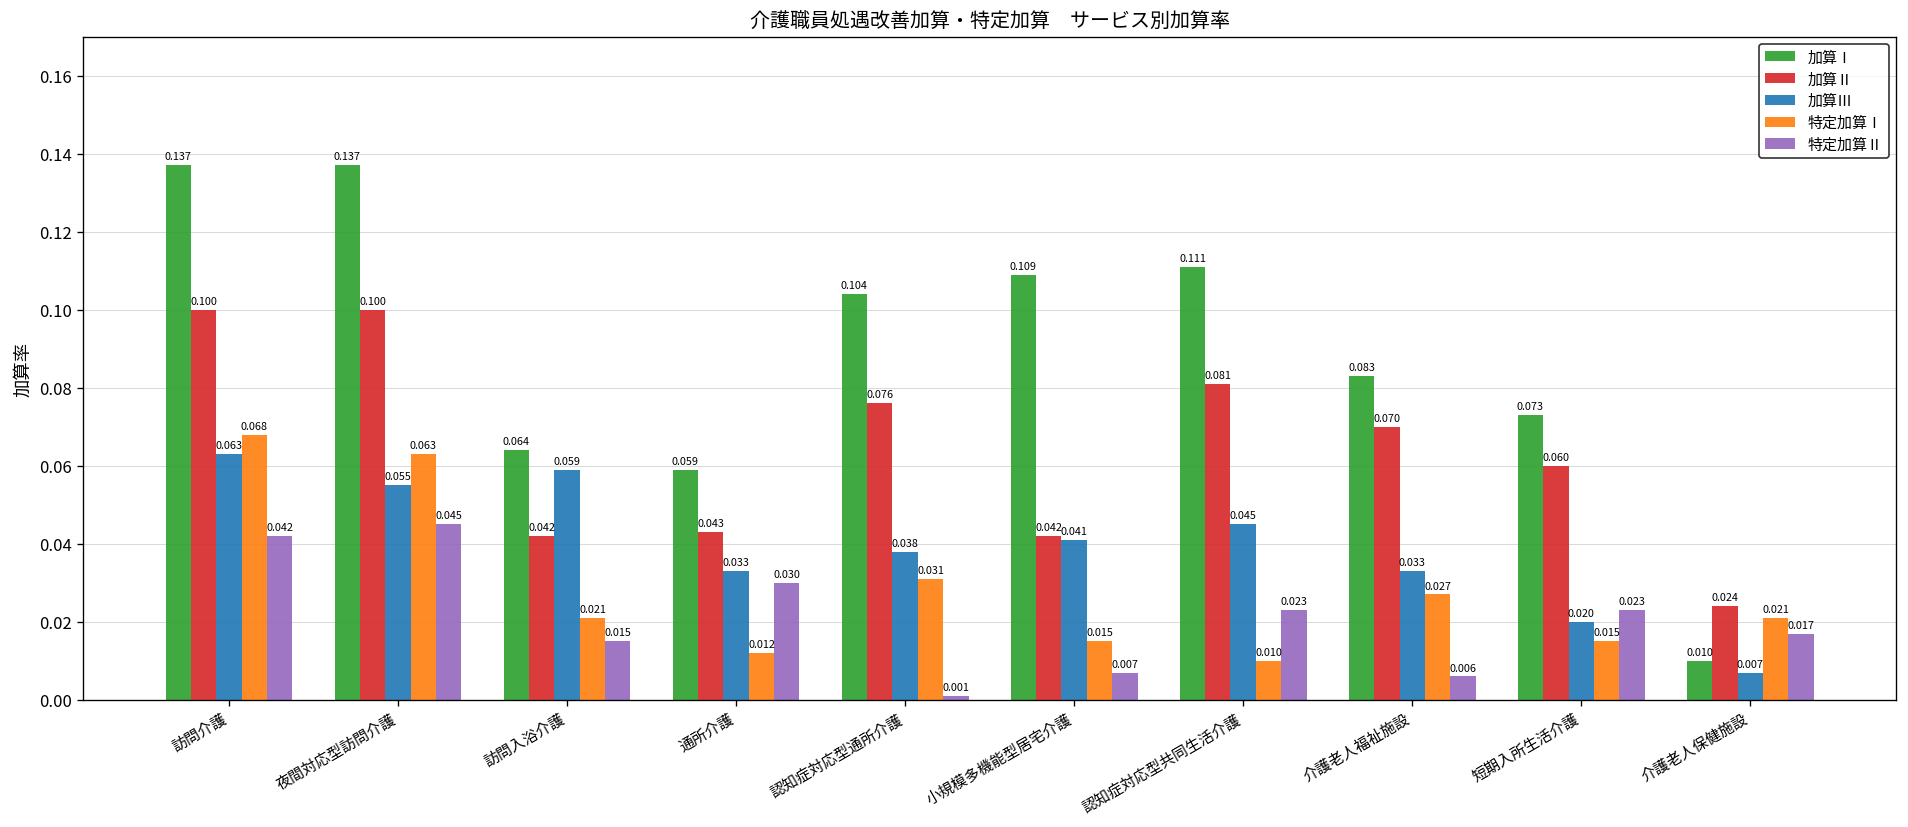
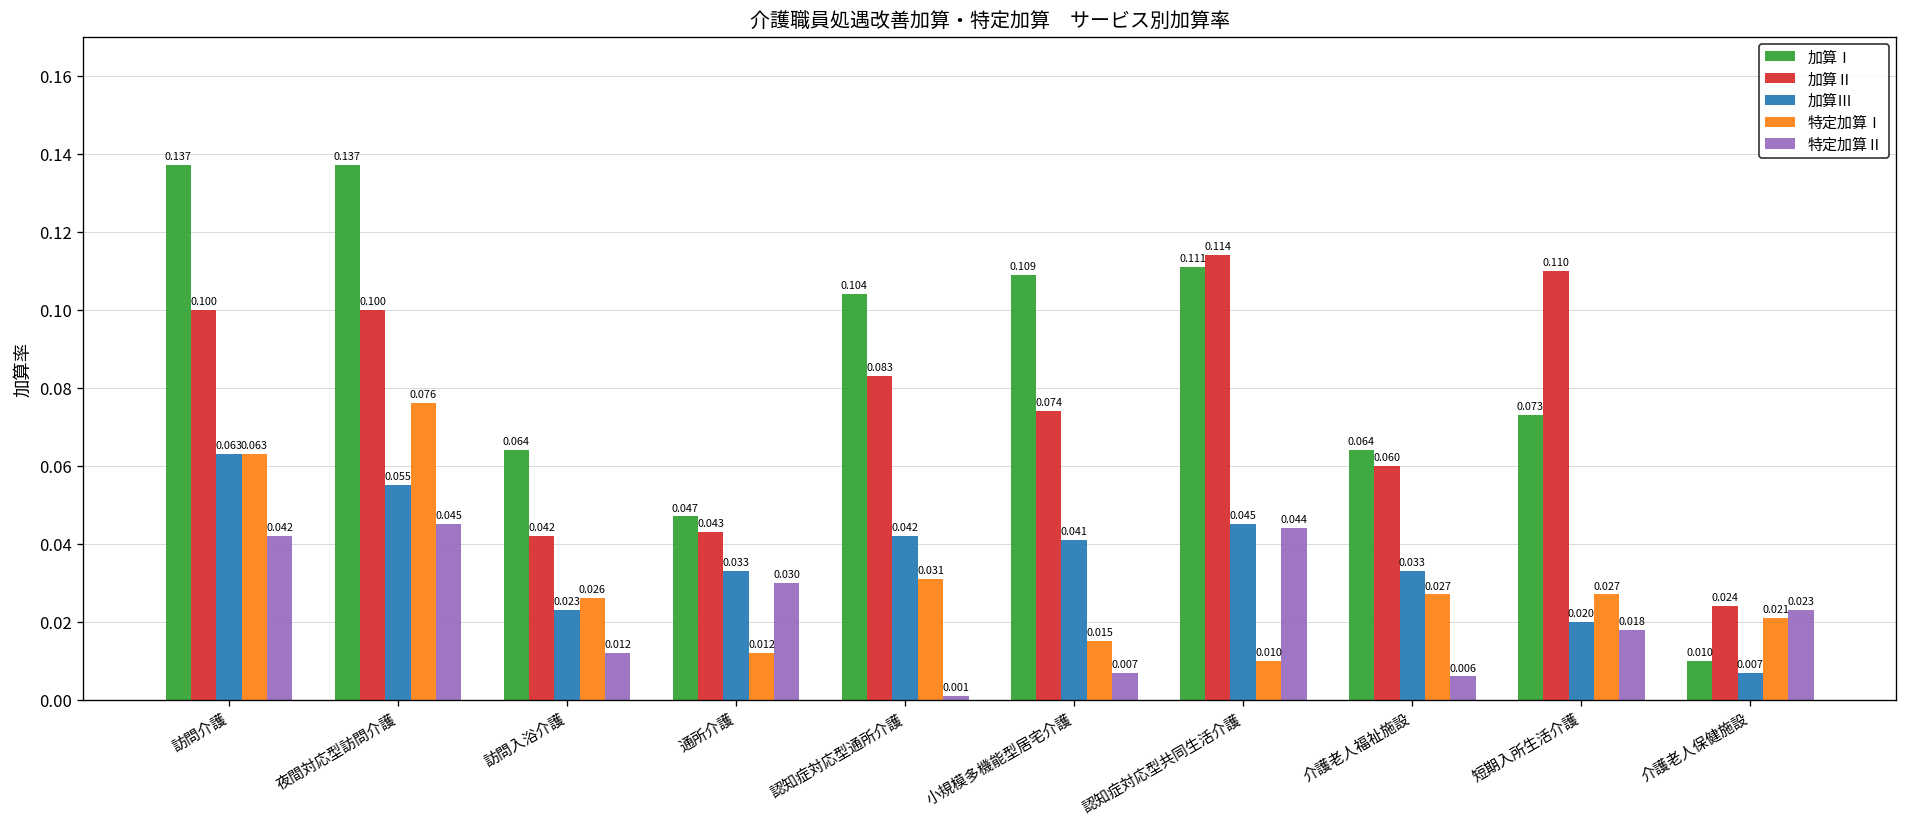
特定加算Ⅰ, 訪問介護: 0.068 -> 0.063
特定加算Ⅰ, 夜間対応型訪問介護: 0.063 -> 0.076
加算Ⅲ, 訪問入浴介護: 0.059 -> 0.023
特定加算Ⅰ, 訪問入浴介護: 0.021 -> 0.026
特定加算Ⅱ, 訪問入浴介護: 0.015 -> 0.012
加算Ⅰ, 通所介護: 0.059 -> 0.047
加算Ⅱ, 認知症対応型通所介護: 0.076 -> 0.083
加算Ⅲ, 認知症対応型通所介護: 0.038 -> 0.042
加算Ⅱ, 小規模多機能型居宅介護: 0.042 -> 0.074
加算Ⅱ, 認知症対応型共同生活介護: 0.081 -> 0.114
特定加算Ⅱ, 認知症対応型共同生活介護: 0.023 -> 0.044
加算Ⅰ, 介護老人福祉施設: 0.083 -> 0.064
加算Ⅱ, 介護老人福祉施設: 0.070 -> 0.060
加算Ⅱ, 短期入所生活介護: 0.060 -> 0.110
特定加算Ⅰ, 短期入所生活介護: 0.015 -> 0.027
特定加算Ⅱ, 短期入所生活介護: 0.023 -> 0.018
特定加算Ⅱ, 介護老人保健施設: 0.017 -> 0.023
